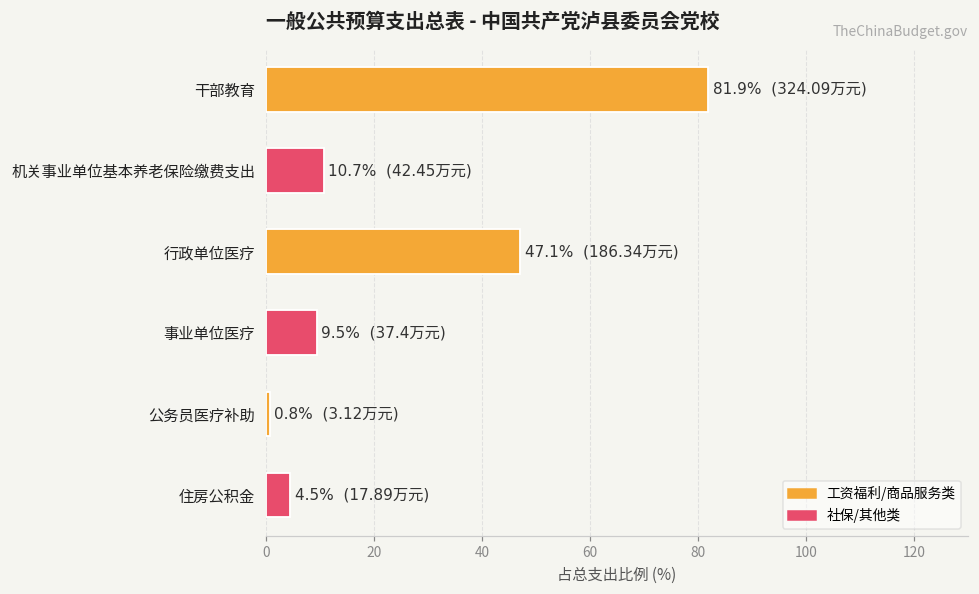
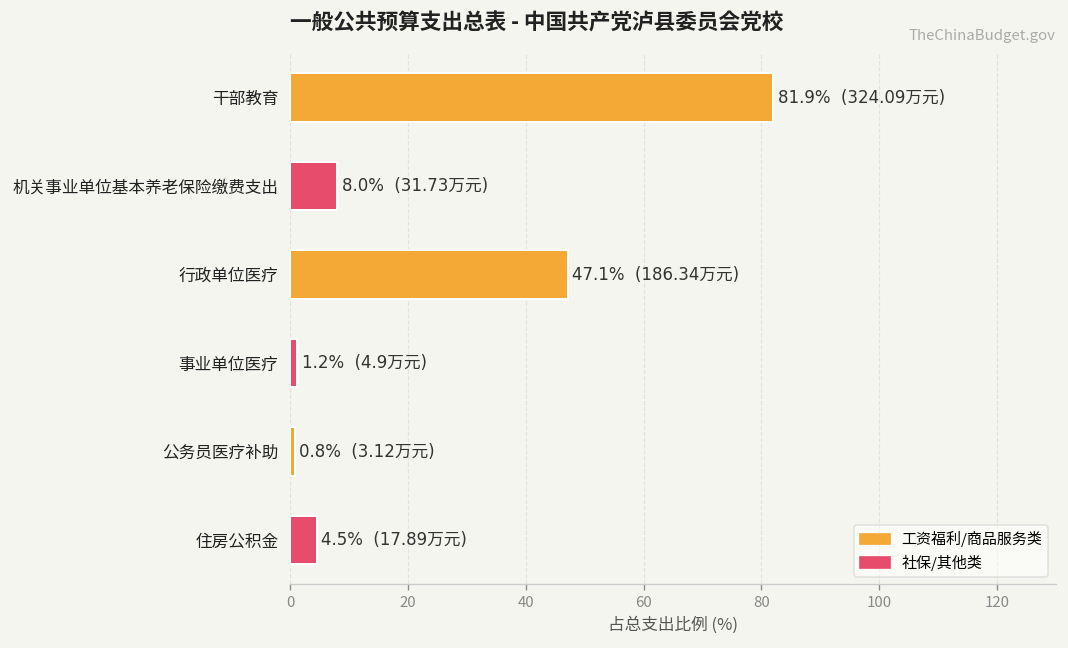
机关事业单位基本养老保险缴费支出: 10.7% (42.45万元) -> 8.0% (31.73万元)
事业单位医疗: 9.5% (37.4万元) -> 1.2% (4.9万元)
